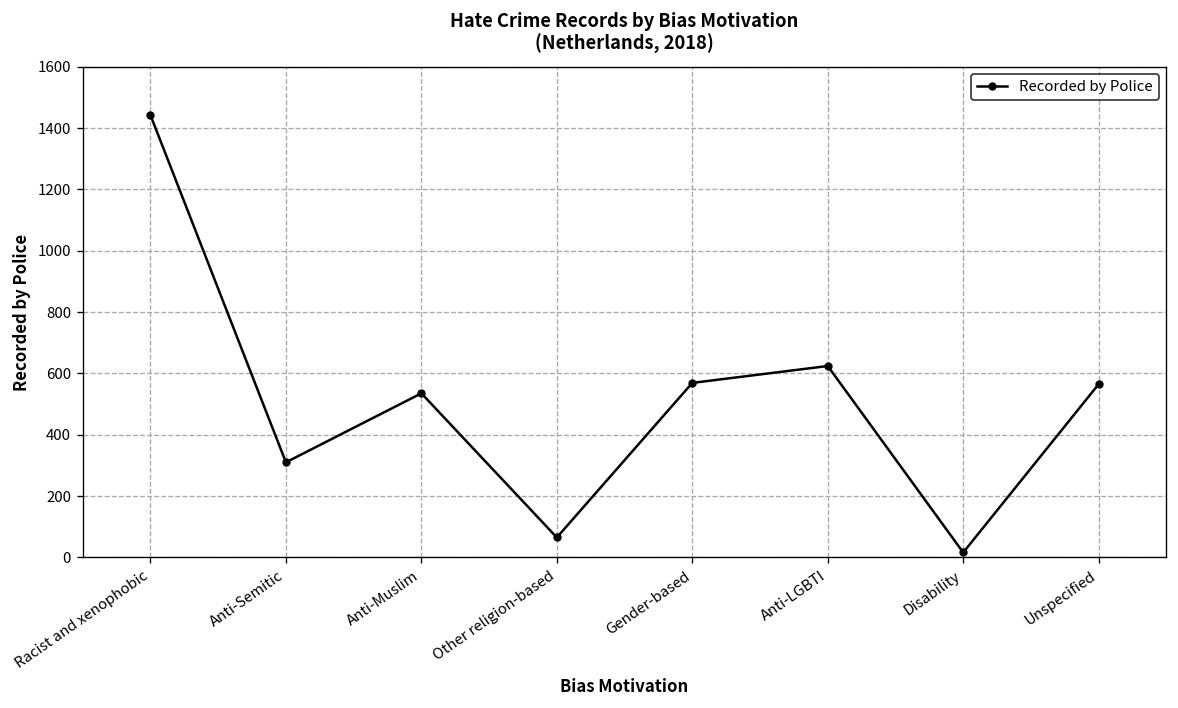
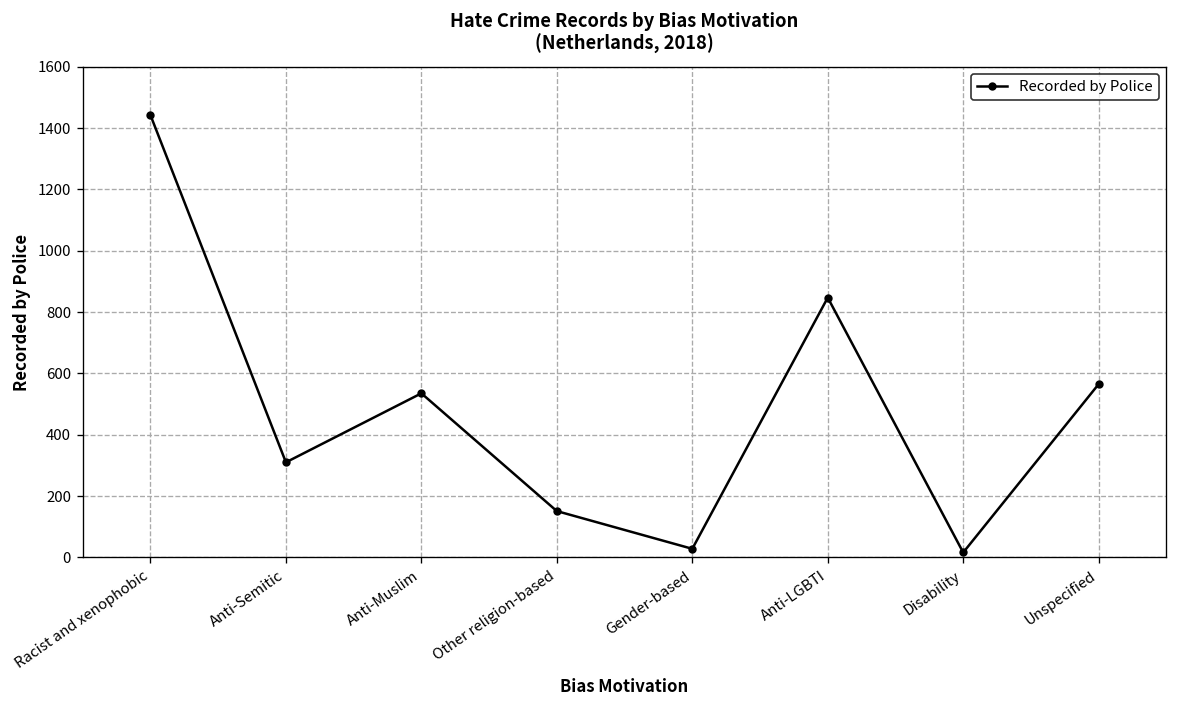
Other religion-based: 70 -> 150
Gender-based: 570 -> 30
Anti-LGBTI: 620 -> 850
